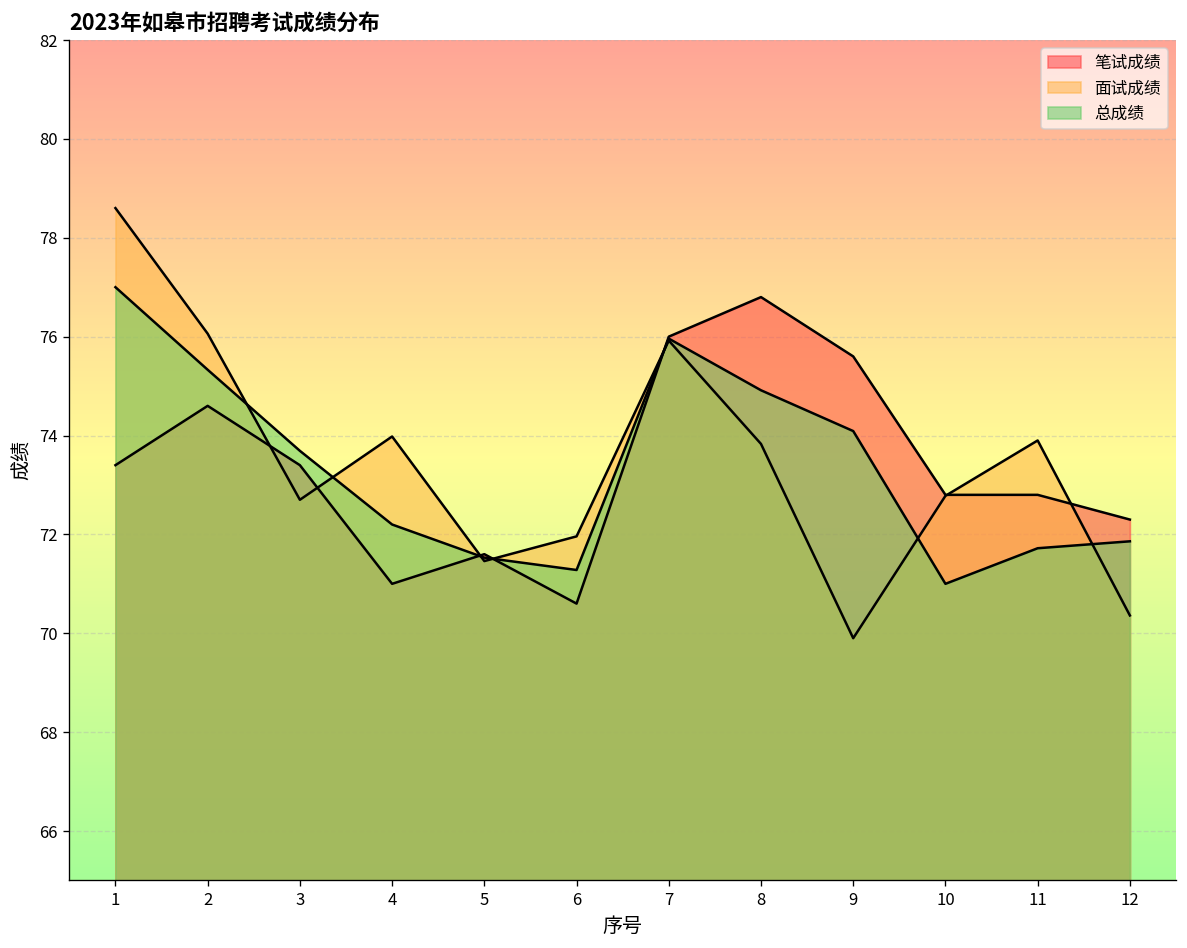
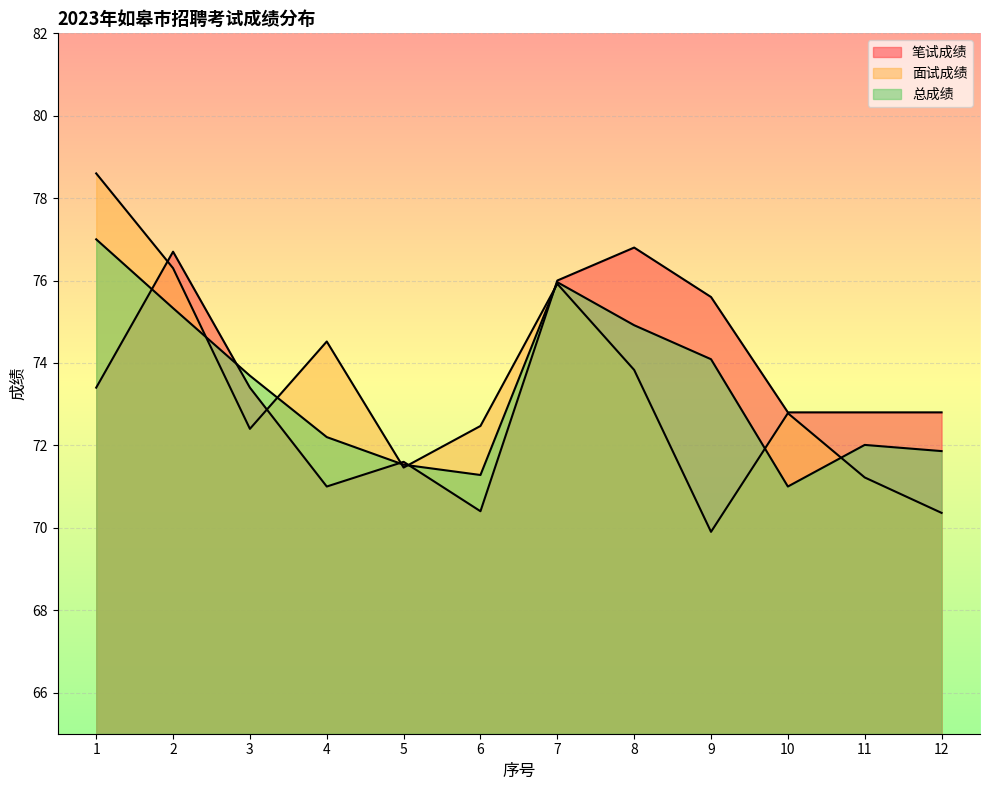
笔试成绩, 2: 74.6 -> 76.7
面试成绩, 2: 76.1 -> 76.3
面试成绩, 3: 72.7 -> 72.4
面试成绩, 4: 74.0 -> 74.5
笔试成绩, 6: 70.6 -> 70.4
面试成绩, 6: 72.0 -> 72.5
面试成绩, 11: 73.9 -> 71.2
总成绩, 11: 71.7 -> 72.0
笔试成绩, 12: 72.3 -> 72.8
